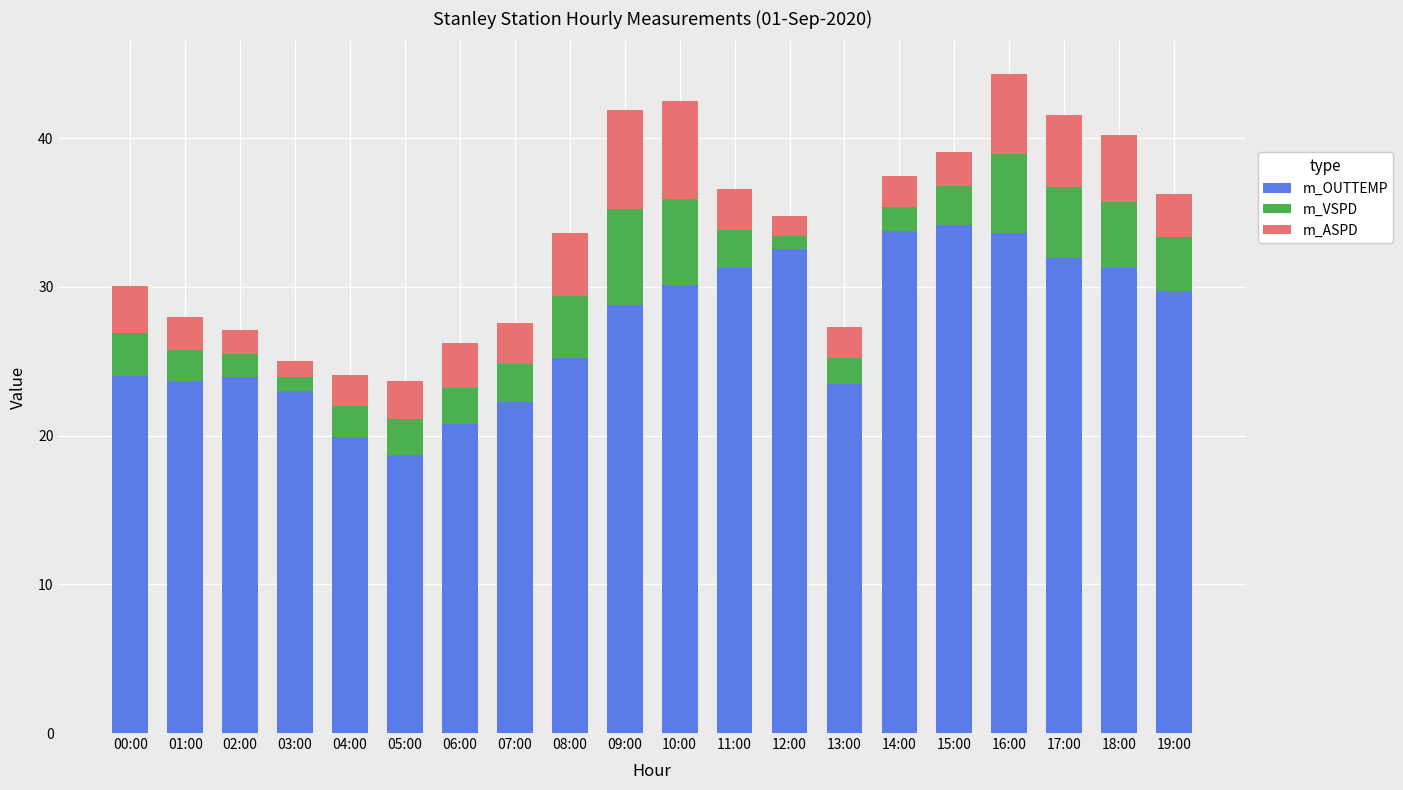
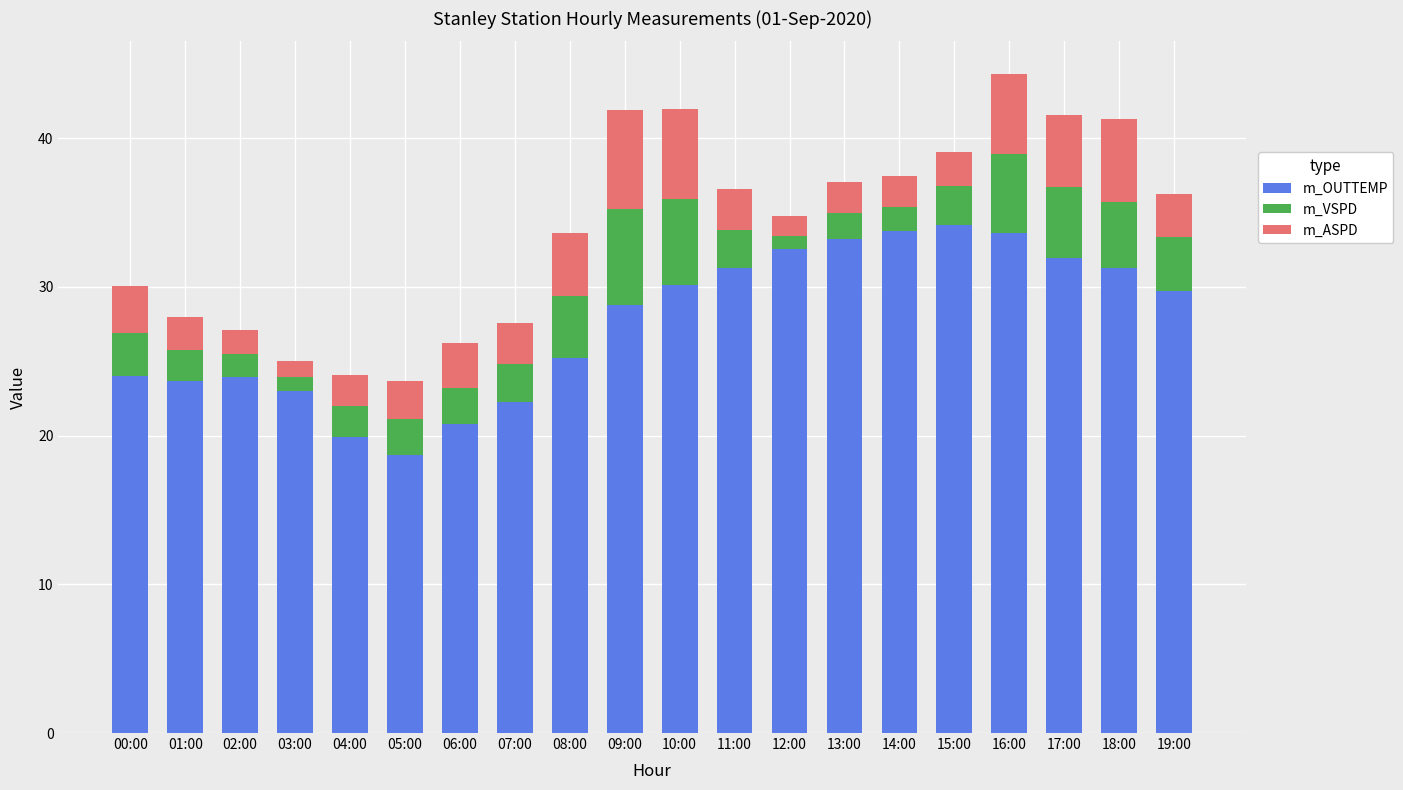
m_ASPD, 10:00: 6.6 -> 6.0
m_OUTTEMP, 13:00: 23.5 -> 33.2
m_ASPD, 18:00: 4.5 -> 5.5
